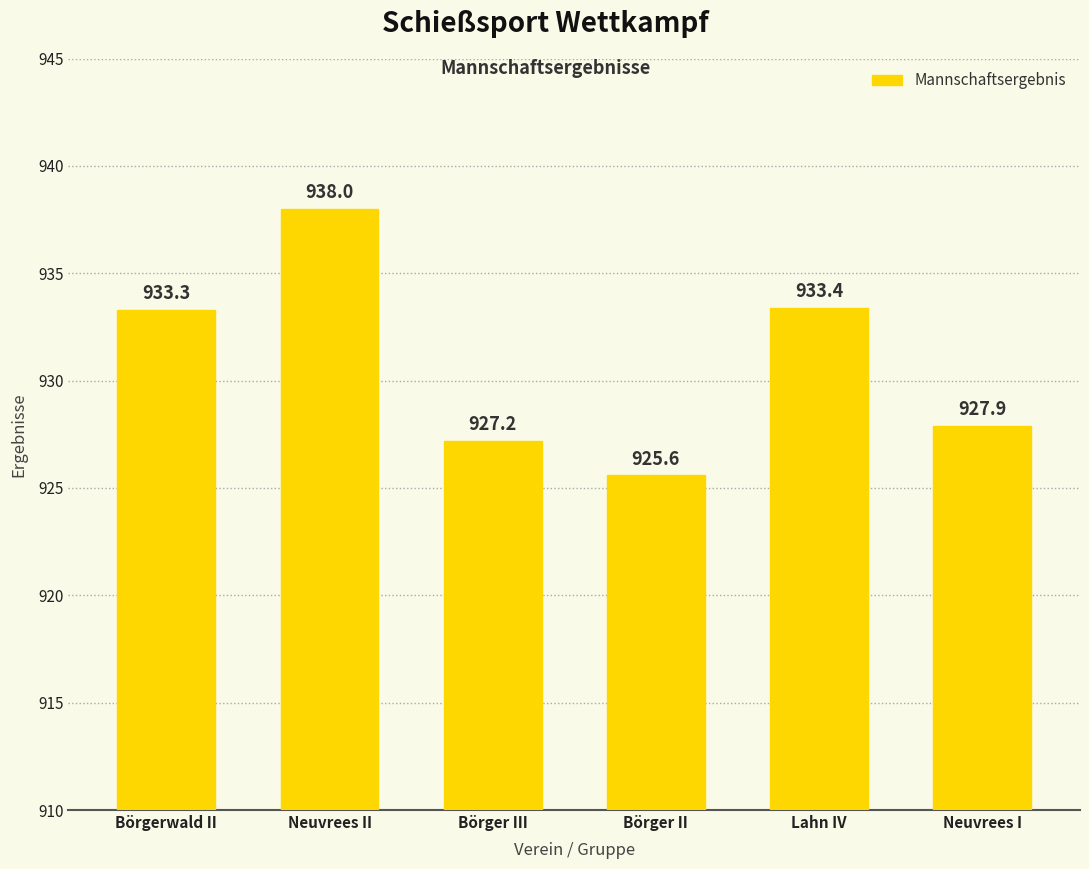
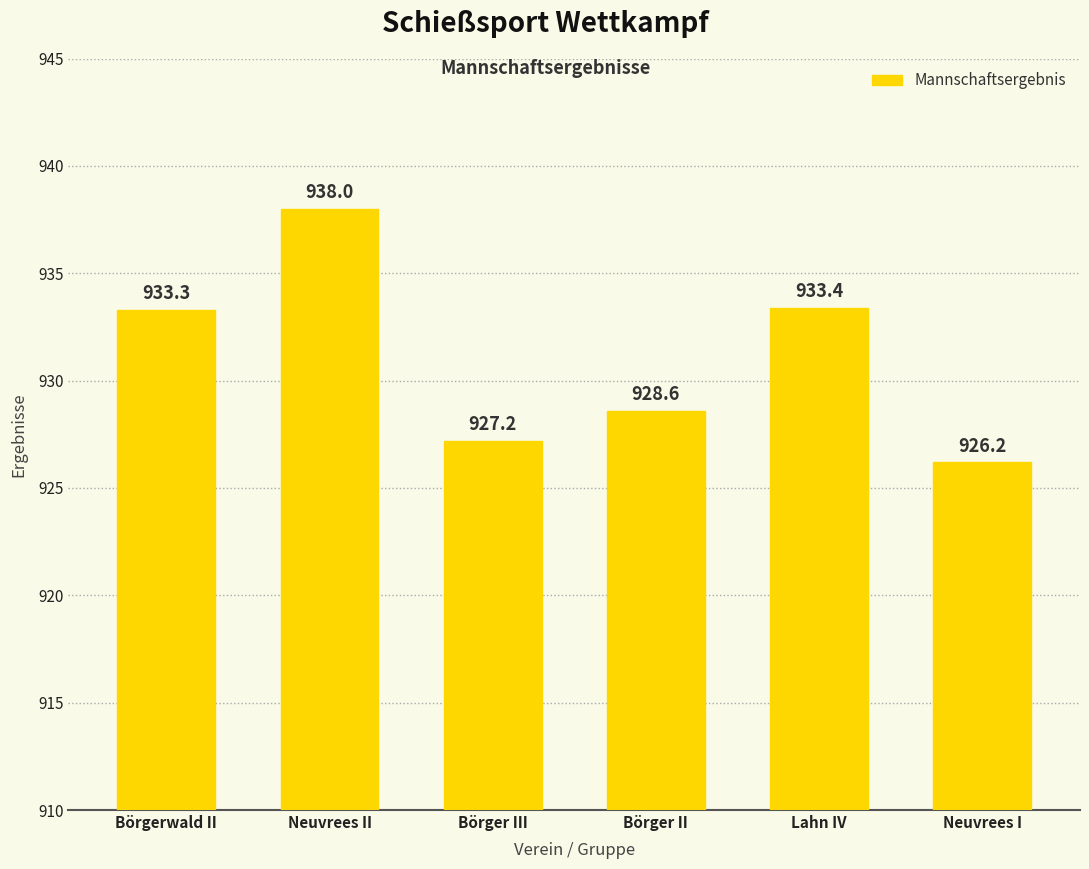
Börger II: 925.6 -> 928.6
Neuvrees I: 927.9 -> 926.2
